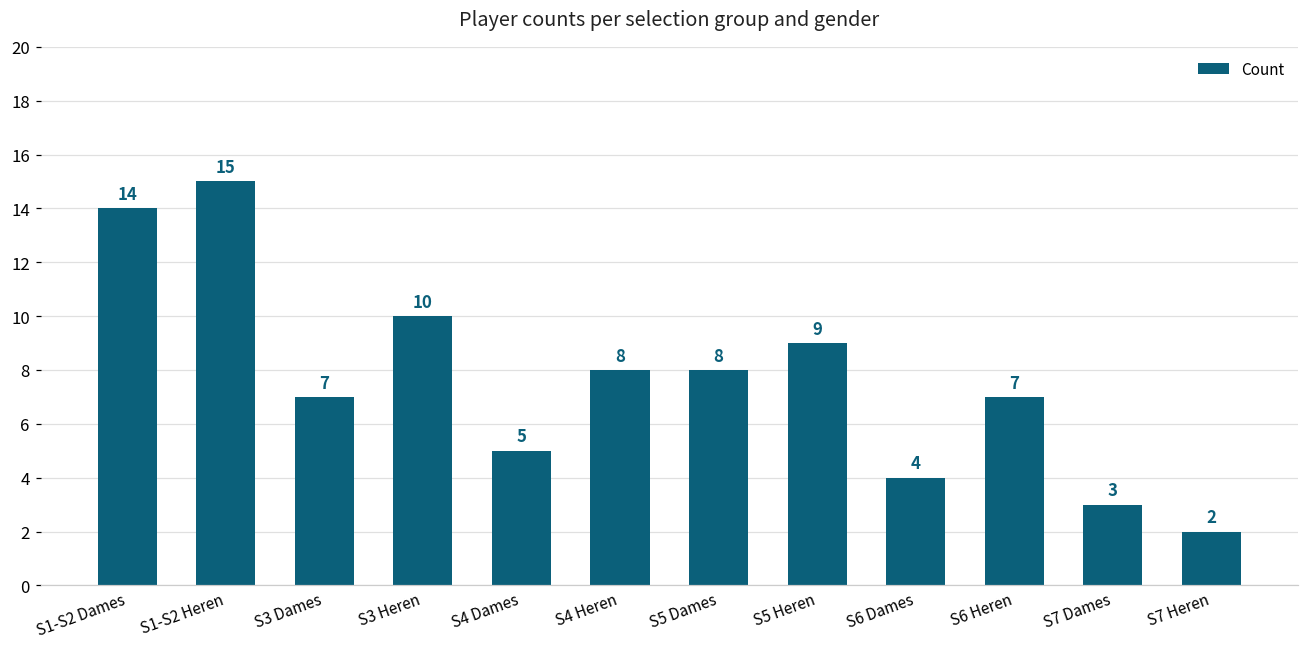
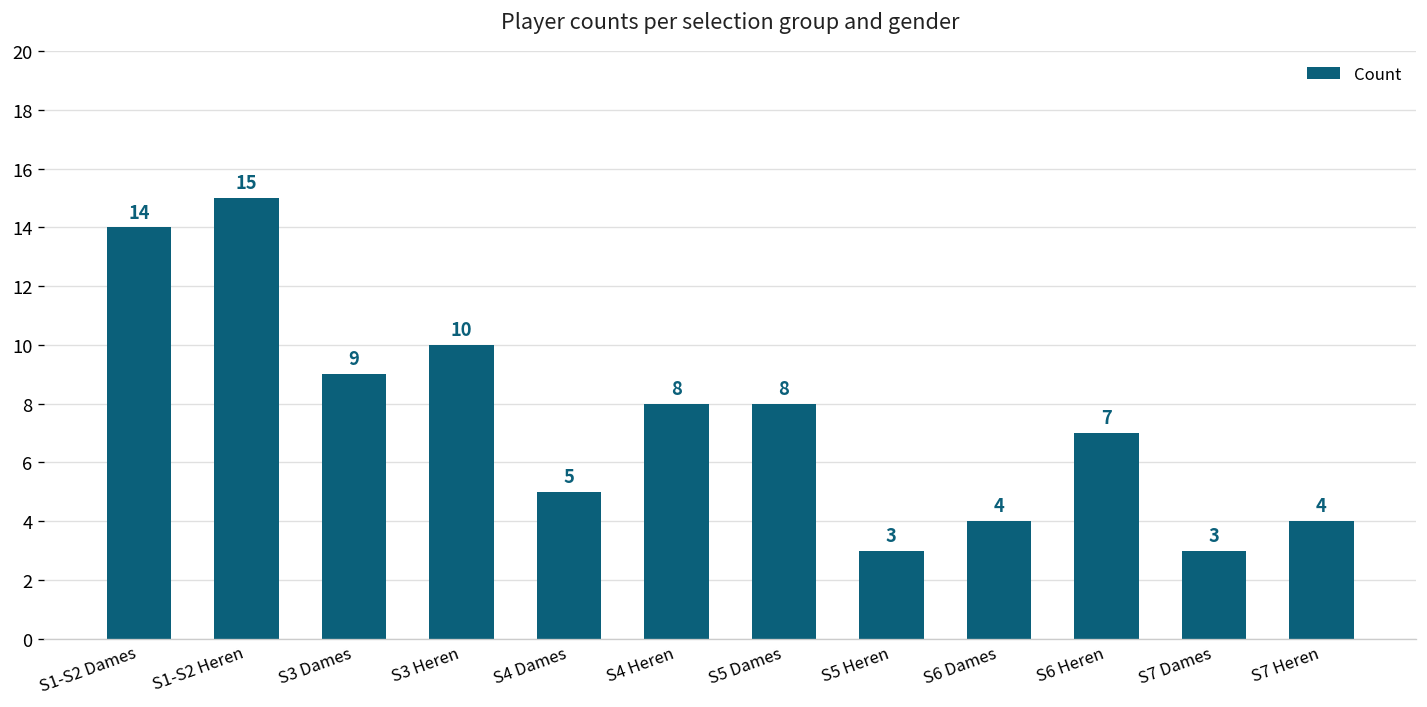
S3 Dames: 7 -> 9
S5 Heren: 9 -> 3
S7 Heren: 2 -> 4
